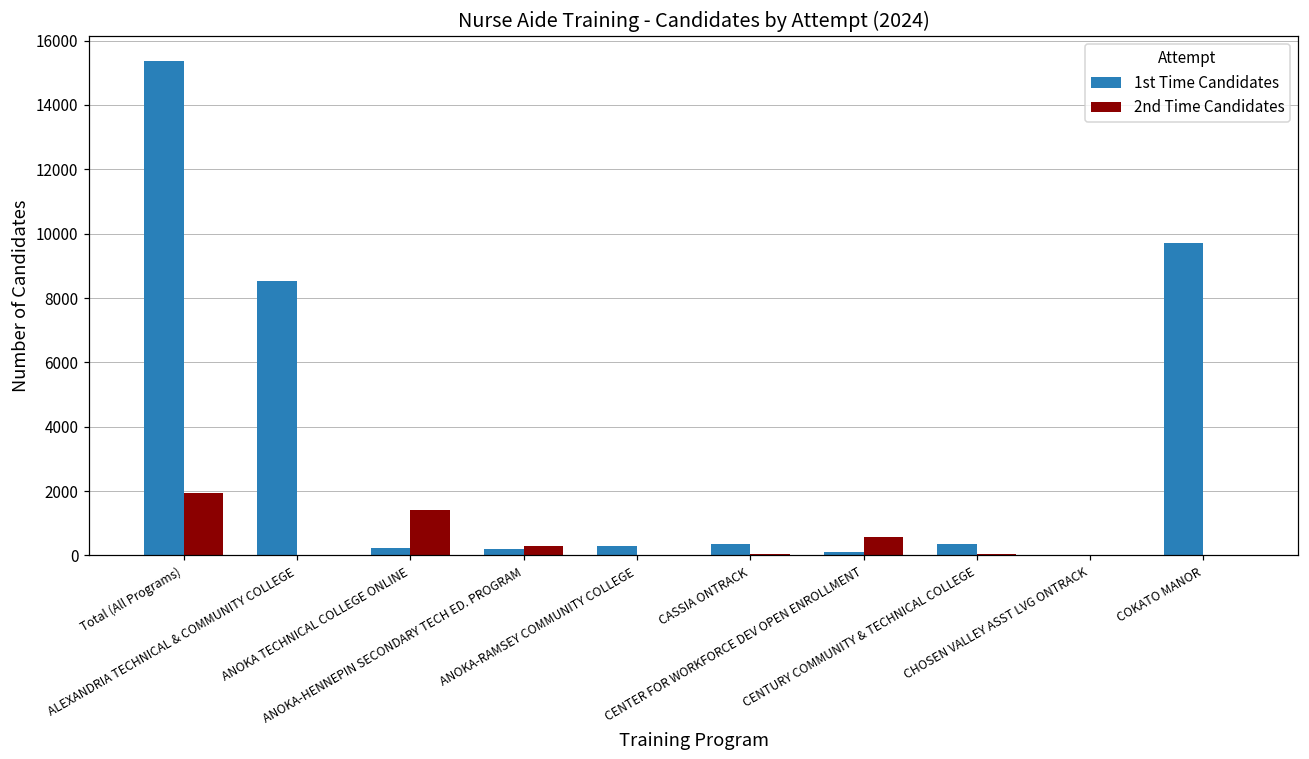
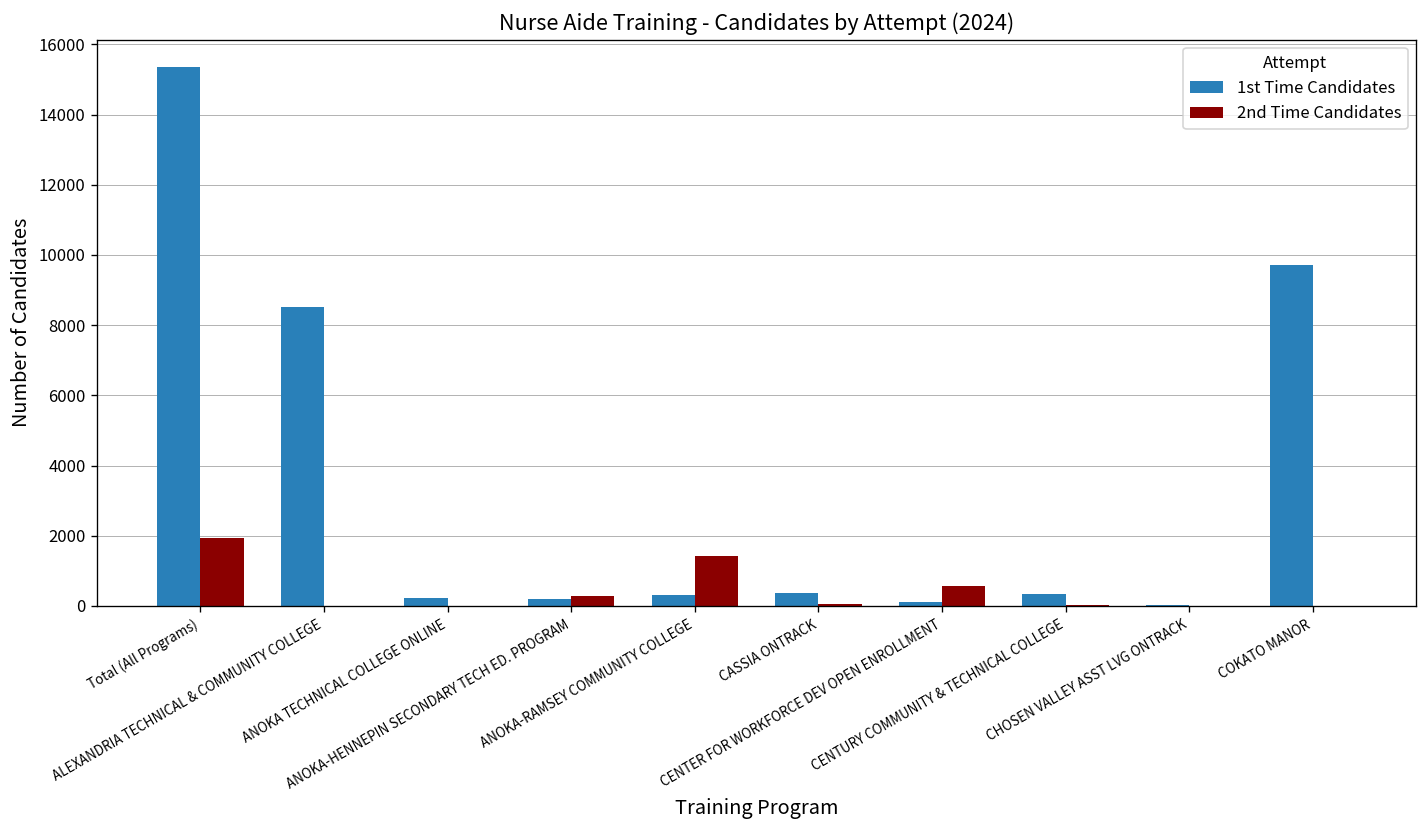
2nd Time Candidates, ANOKA TECHNICAL COLLEGE ONLINE: 1400 -> 0
2nd Time Candidates, ANOKA-RAMSEY COMMUNITY COLLEGE: 0 -> 1400
